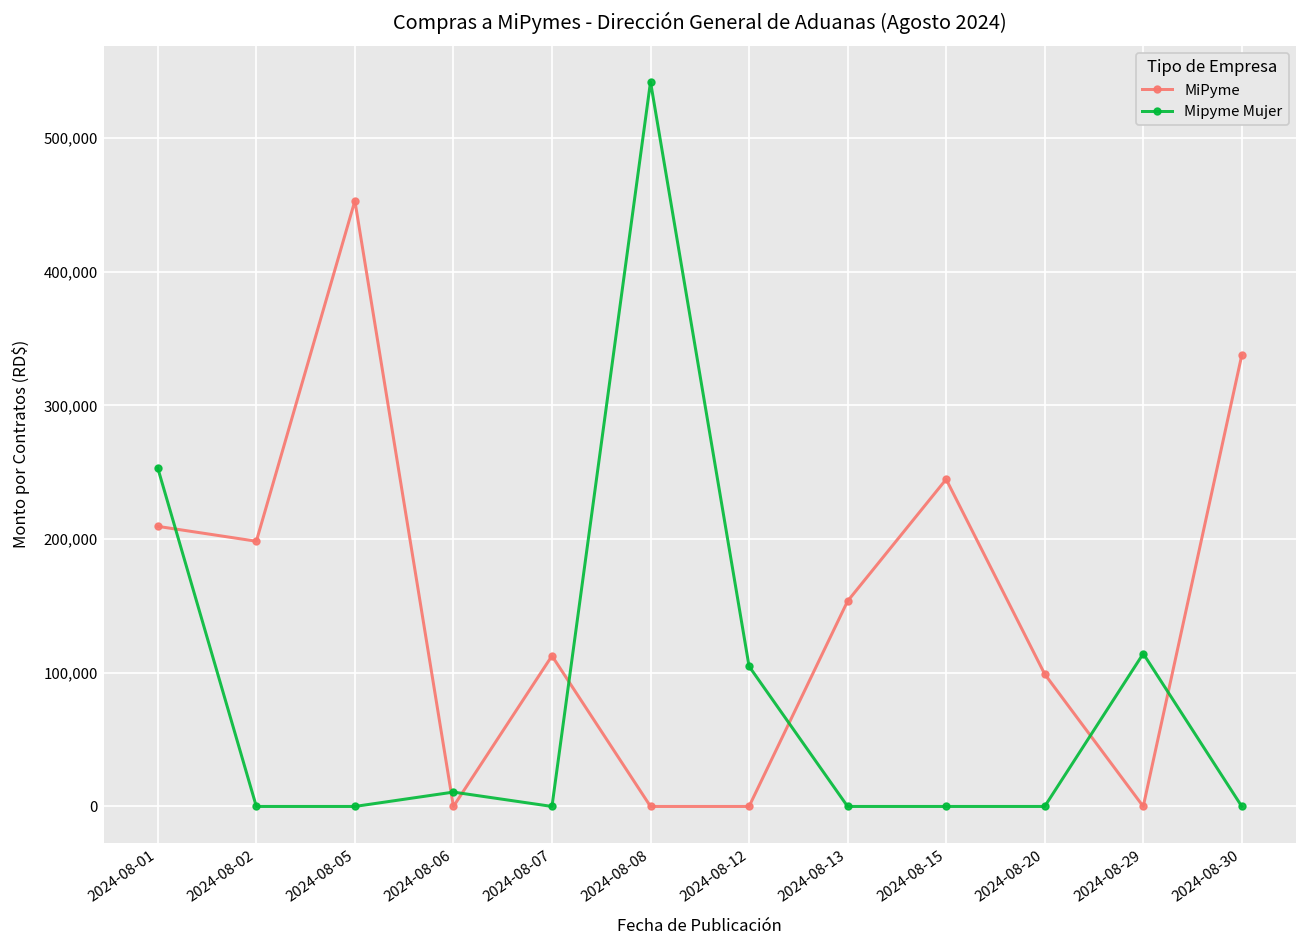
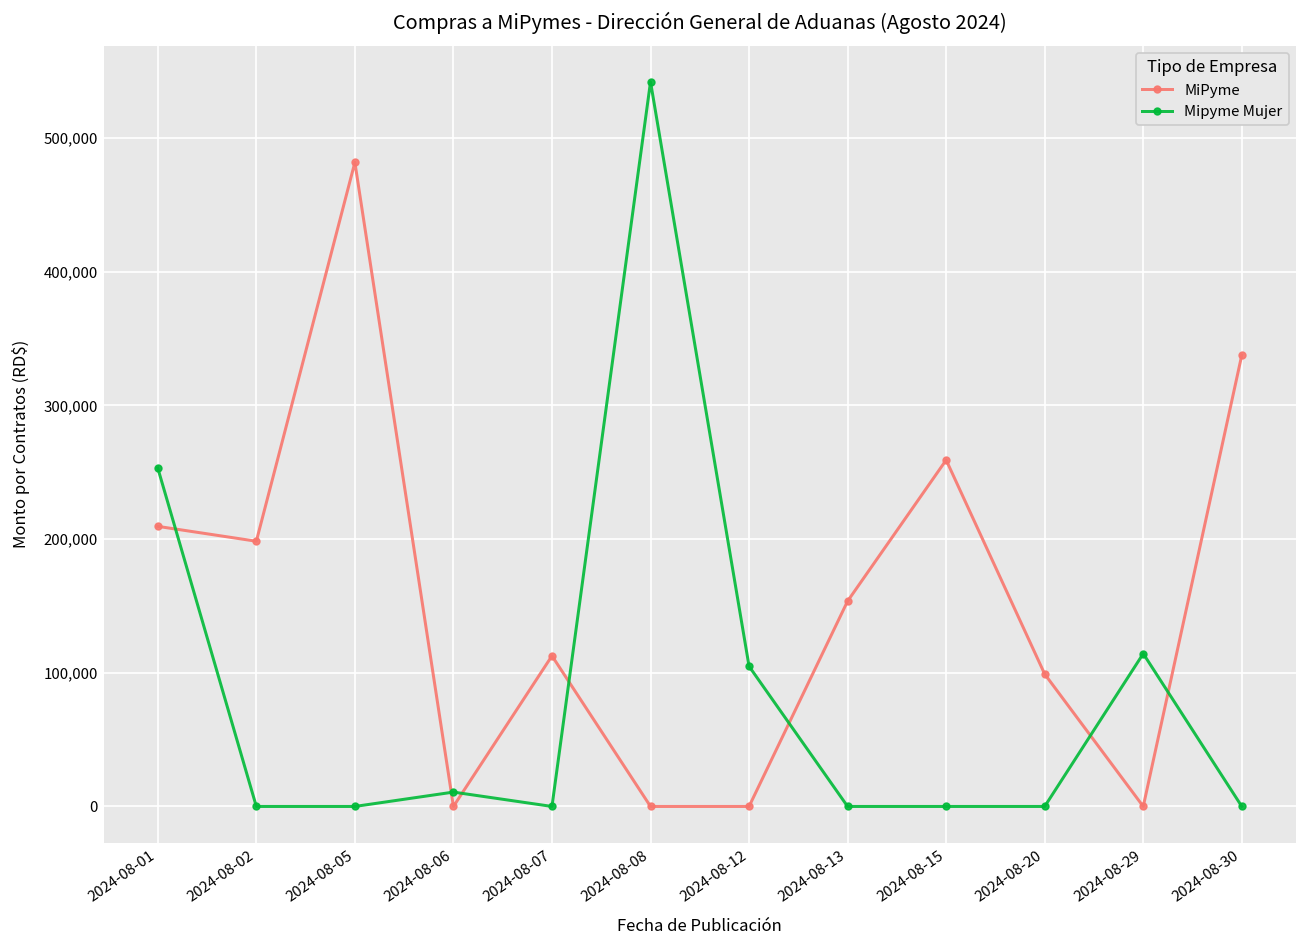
MiPyme, 2024-08-05: 453,000 -> 482,000
MiPyme, 2024-08-15: 245,000 -> 259,000
